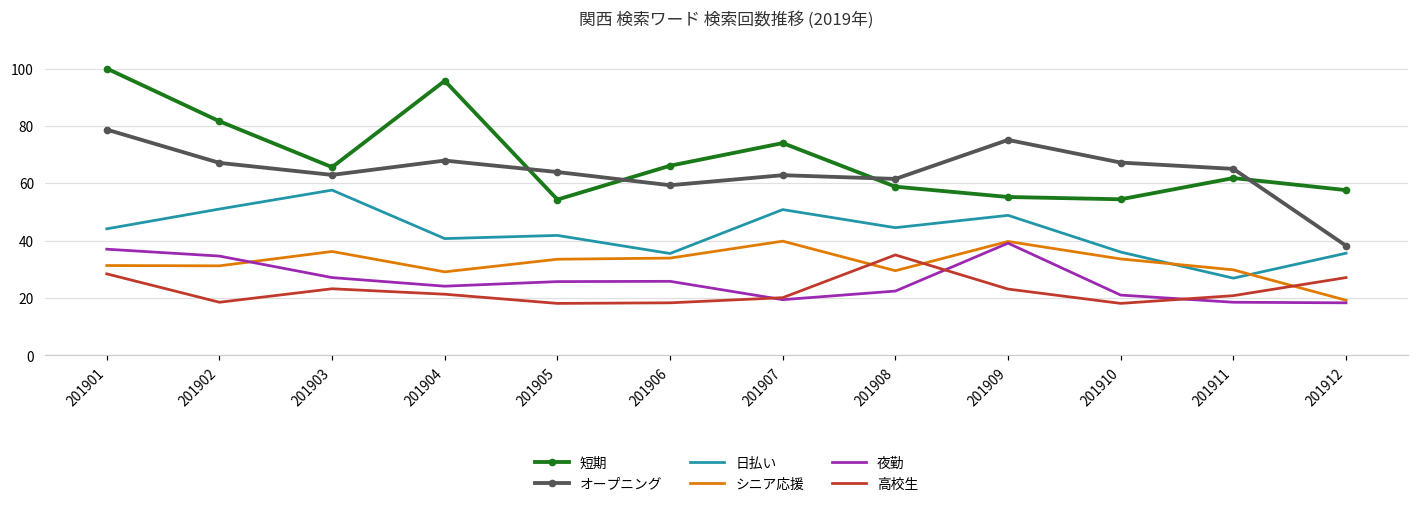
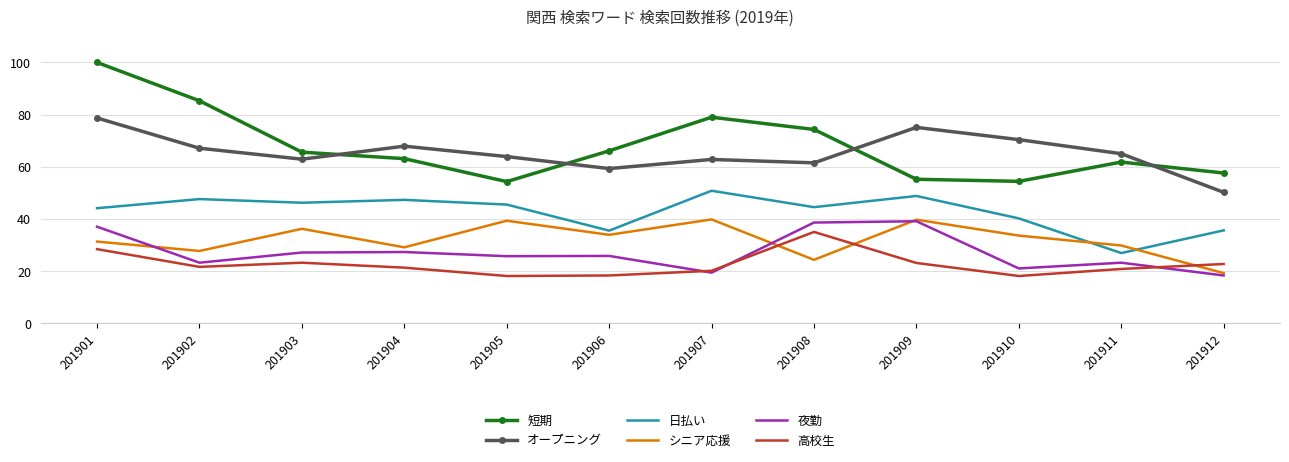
短期, 201902: 82 -> 85
日払い, 201902: 51 -> 48
シニア応援, 201902: 31 -> 28
夜勤, 201902: 35 -> 23
高校生, 201902: 19 -> 22
日払い, 201903: 58 -> 46
短期, 201904: 96 -> 63
日払い, 201904: 41 -> 47
夜勤, 201904: 24 -> 27
日払い, 201905: 42 -> 46
シニア応援, 201905: 34 -> 39
短期, 201907: 74 -> 79
短期, 201908: 59 -> 74
シニア応援, 201908: 30 -> 24
夜勤, 201908: 22 -> 39
オープニング, 201910: 67 -> 70
日払い, 201910: 36 -> 40
夜勤, 201911: 19 -> 23
オープニング, 201912: 38 -> 50
高校生, 201912: 27 -> 23
